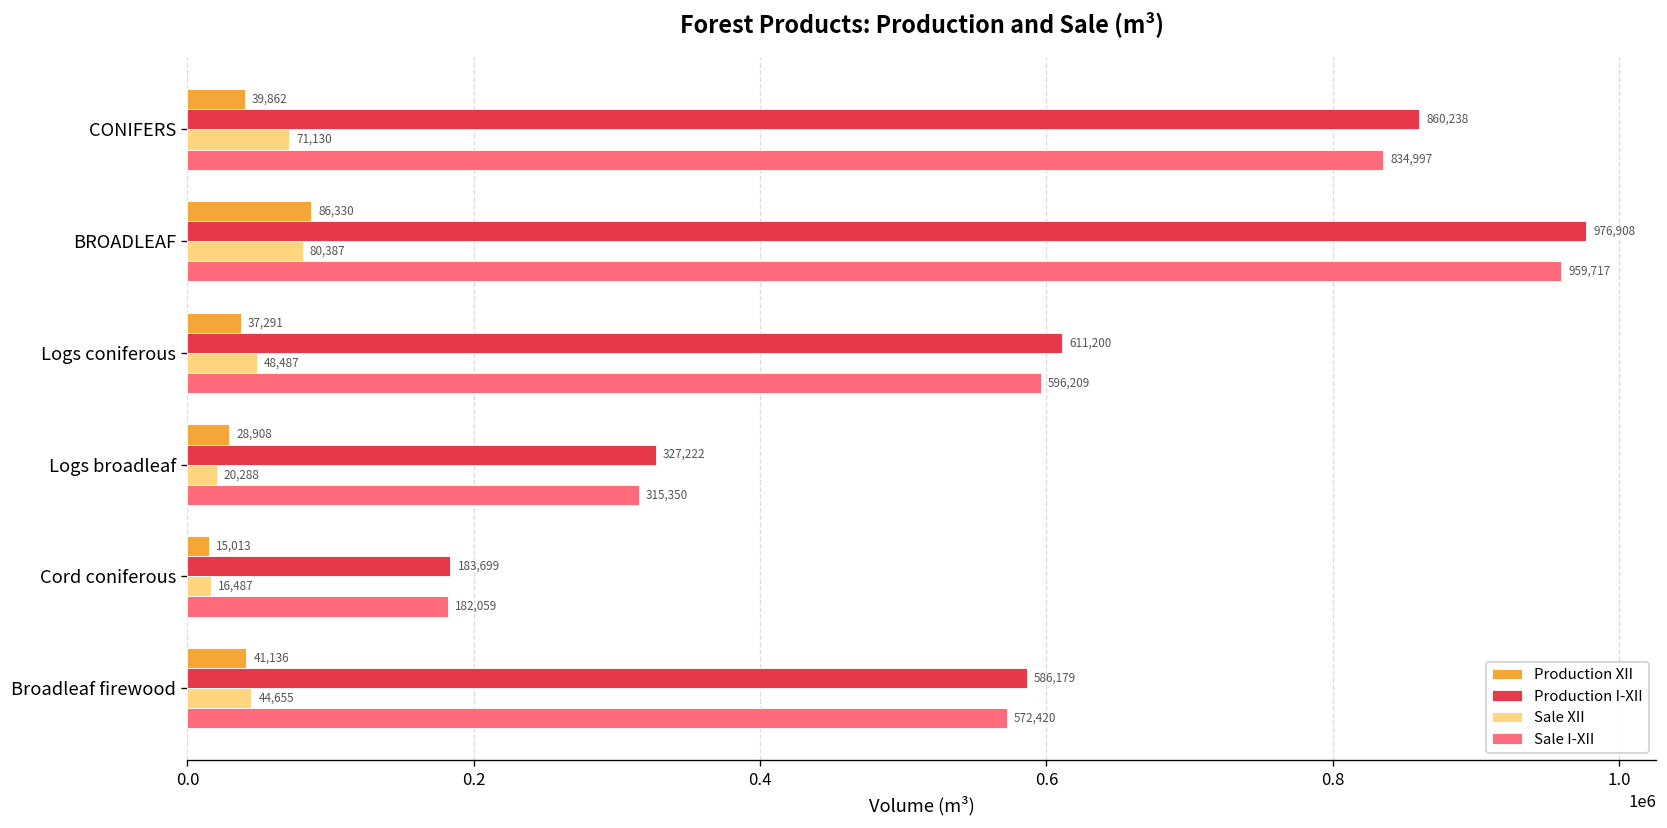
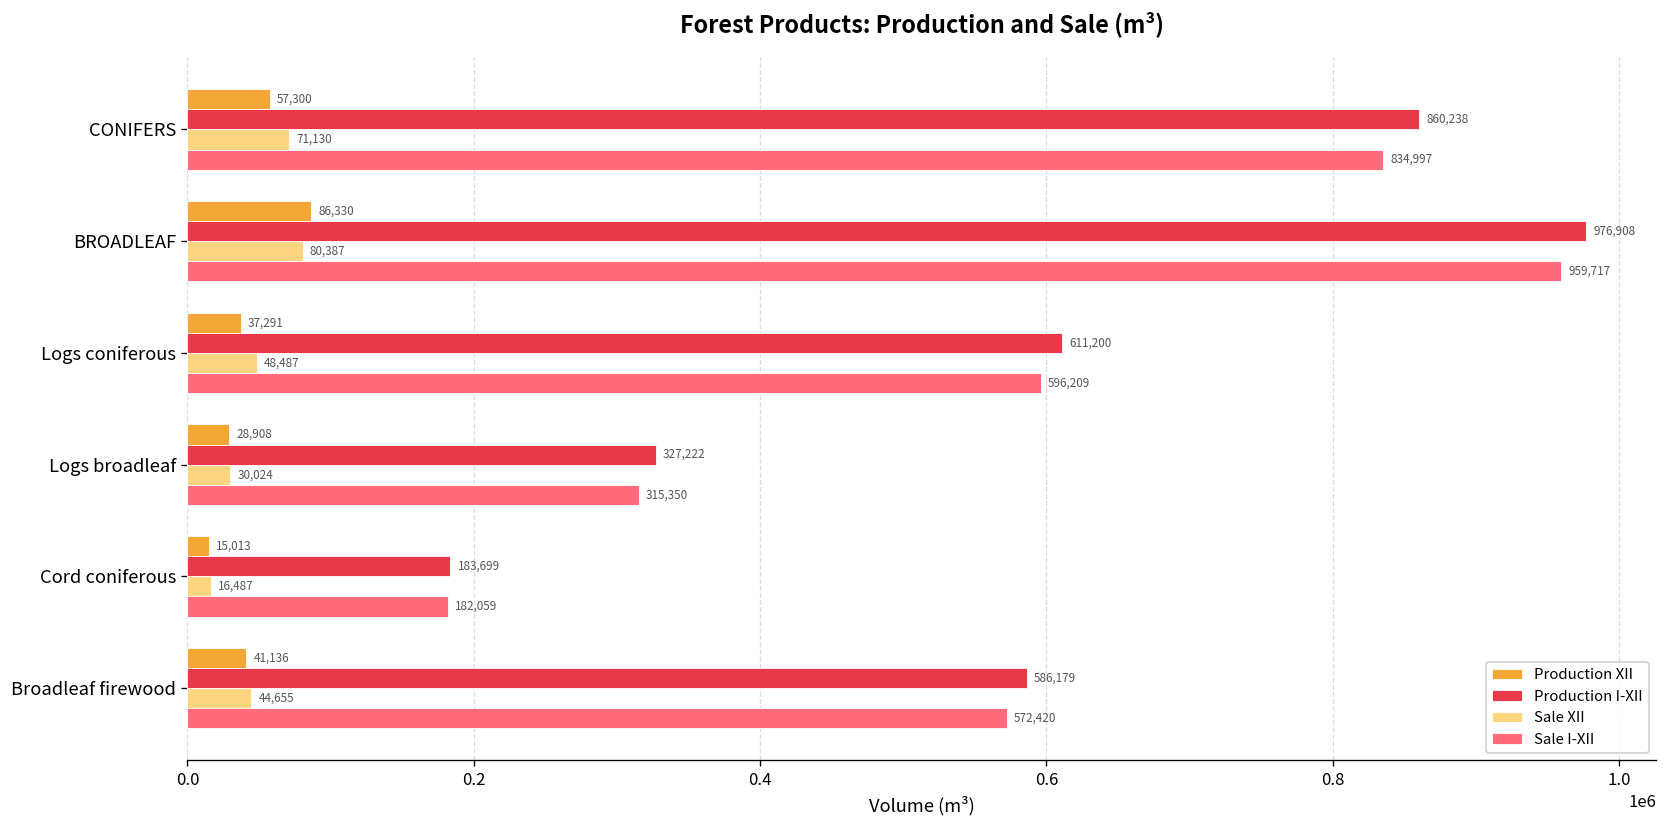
Production XII, CONIFERS: 39,862 -> 57,300
Sale XII, Logs broadleaf: 20,288 -> 30,024
